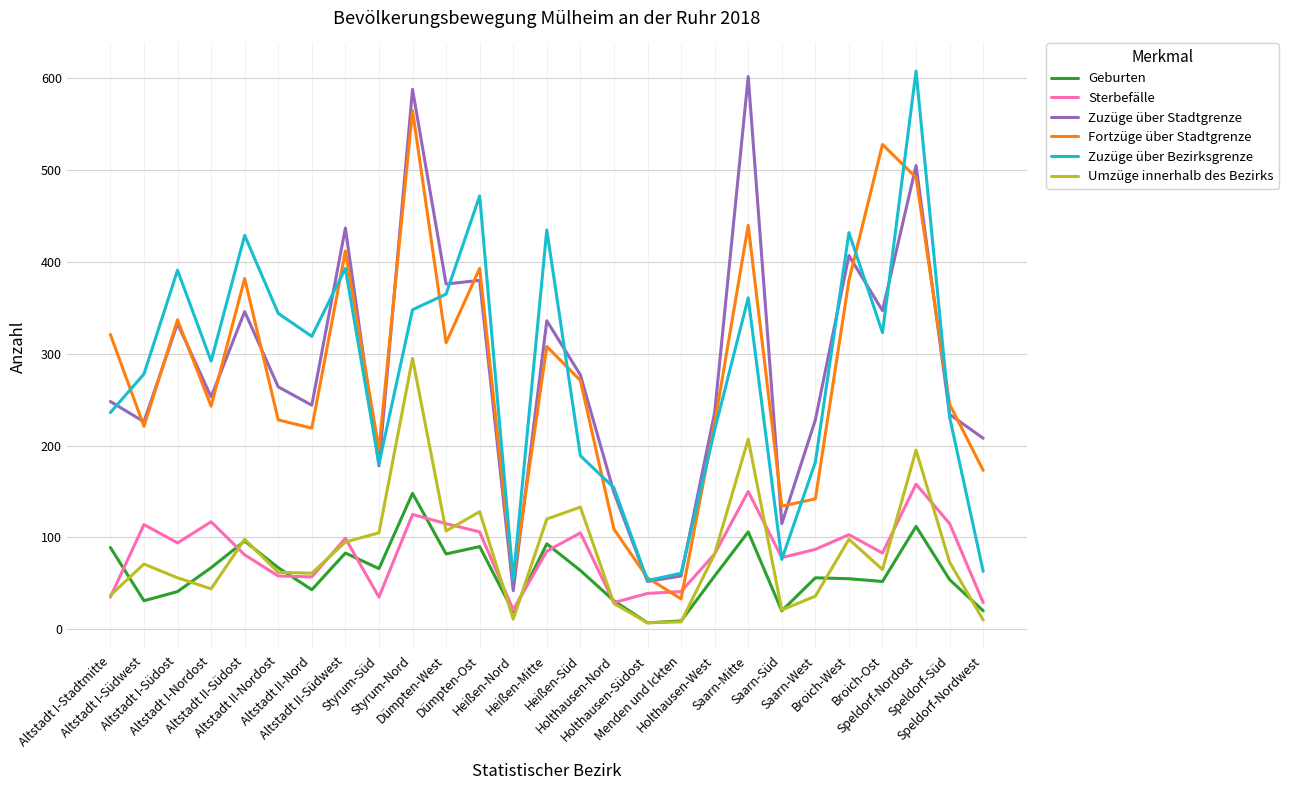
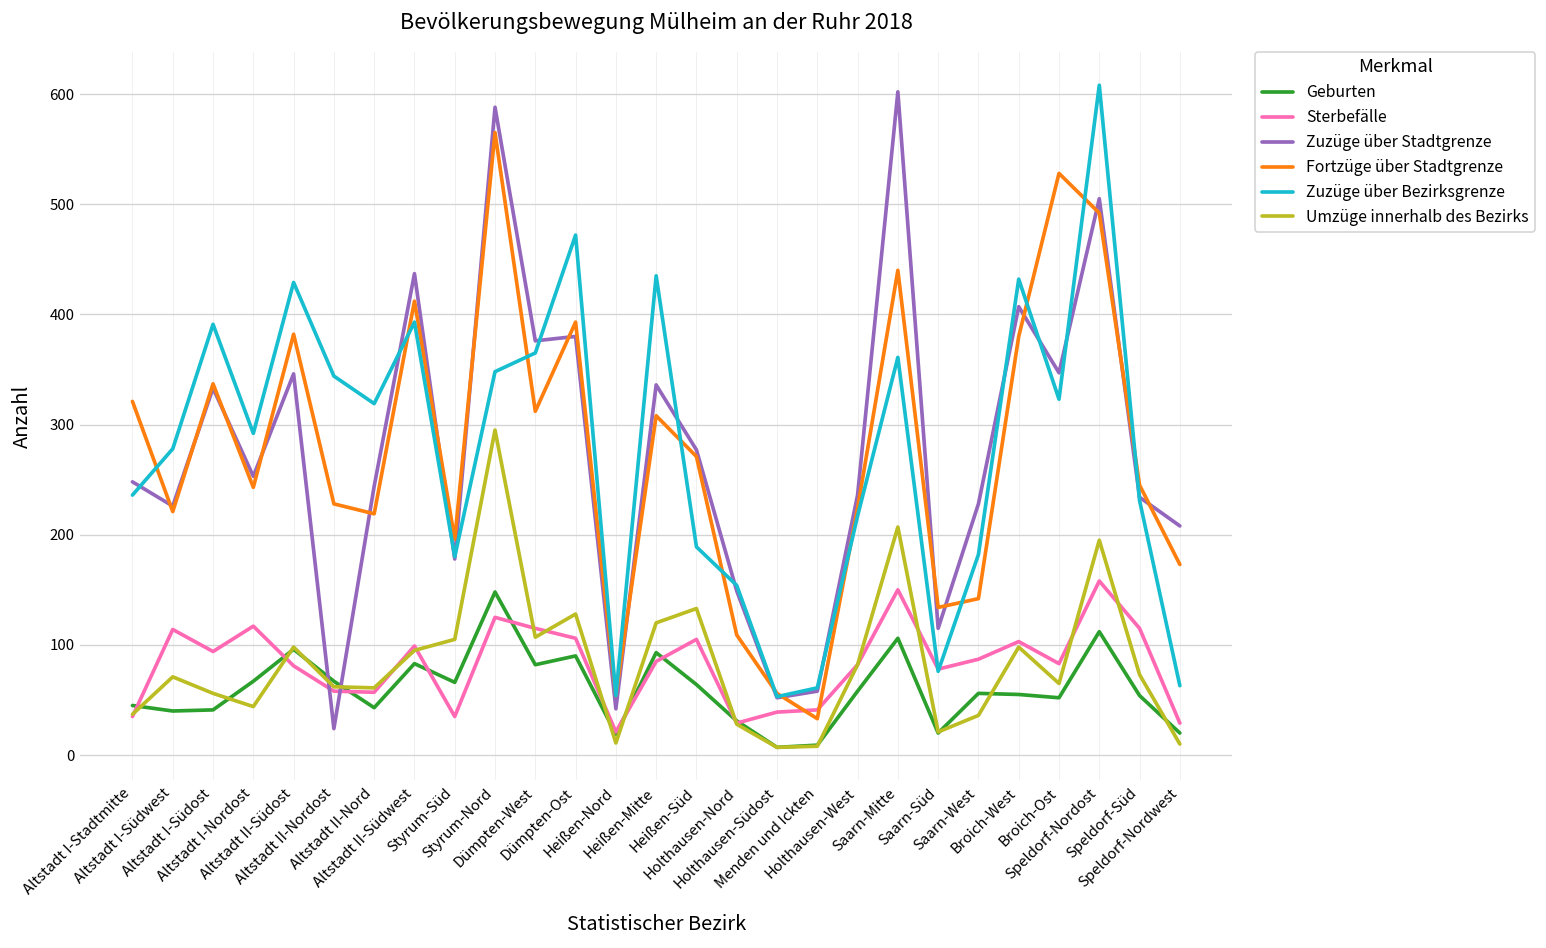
Geburten, Altstadt I-Stadtmitte: 90 -> 50
Geburten, Altstadt I-Südwest: 30 -> 40
Zuzüge über Stadtgrenze, Altstadt II-Nordost: 260 -> 20
